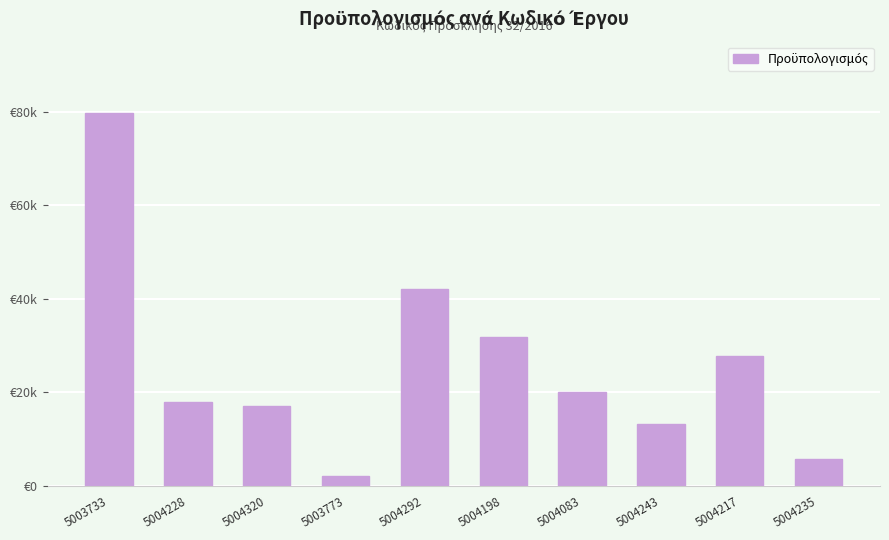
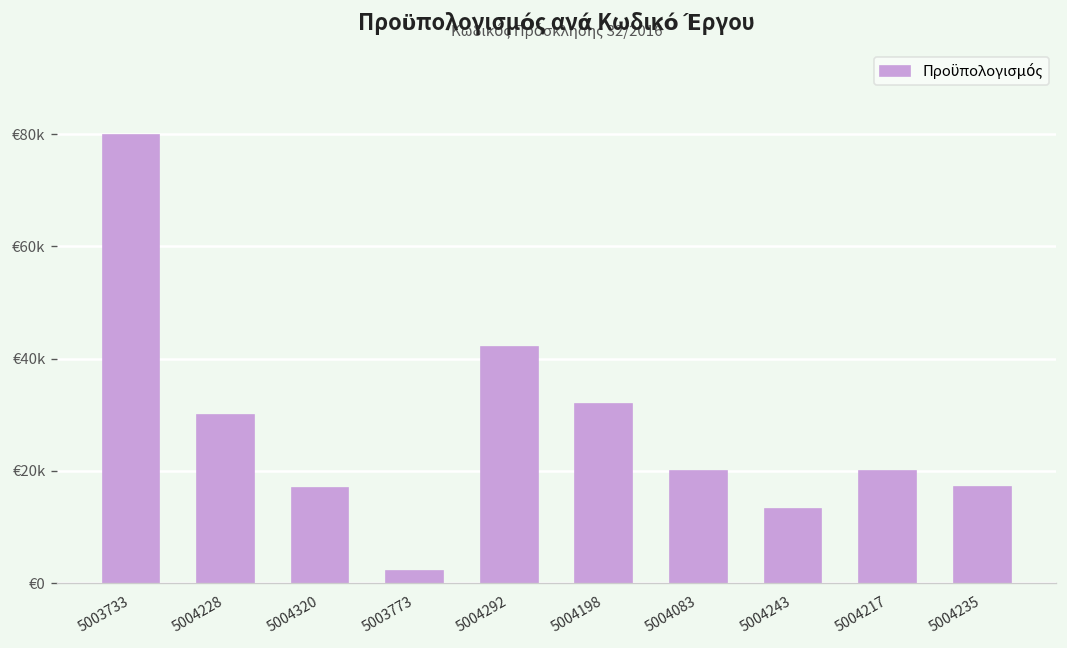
5004228: €18000 -> €30000
5004217: €28000 -> €20000
5004235: €6000 -> €17000
